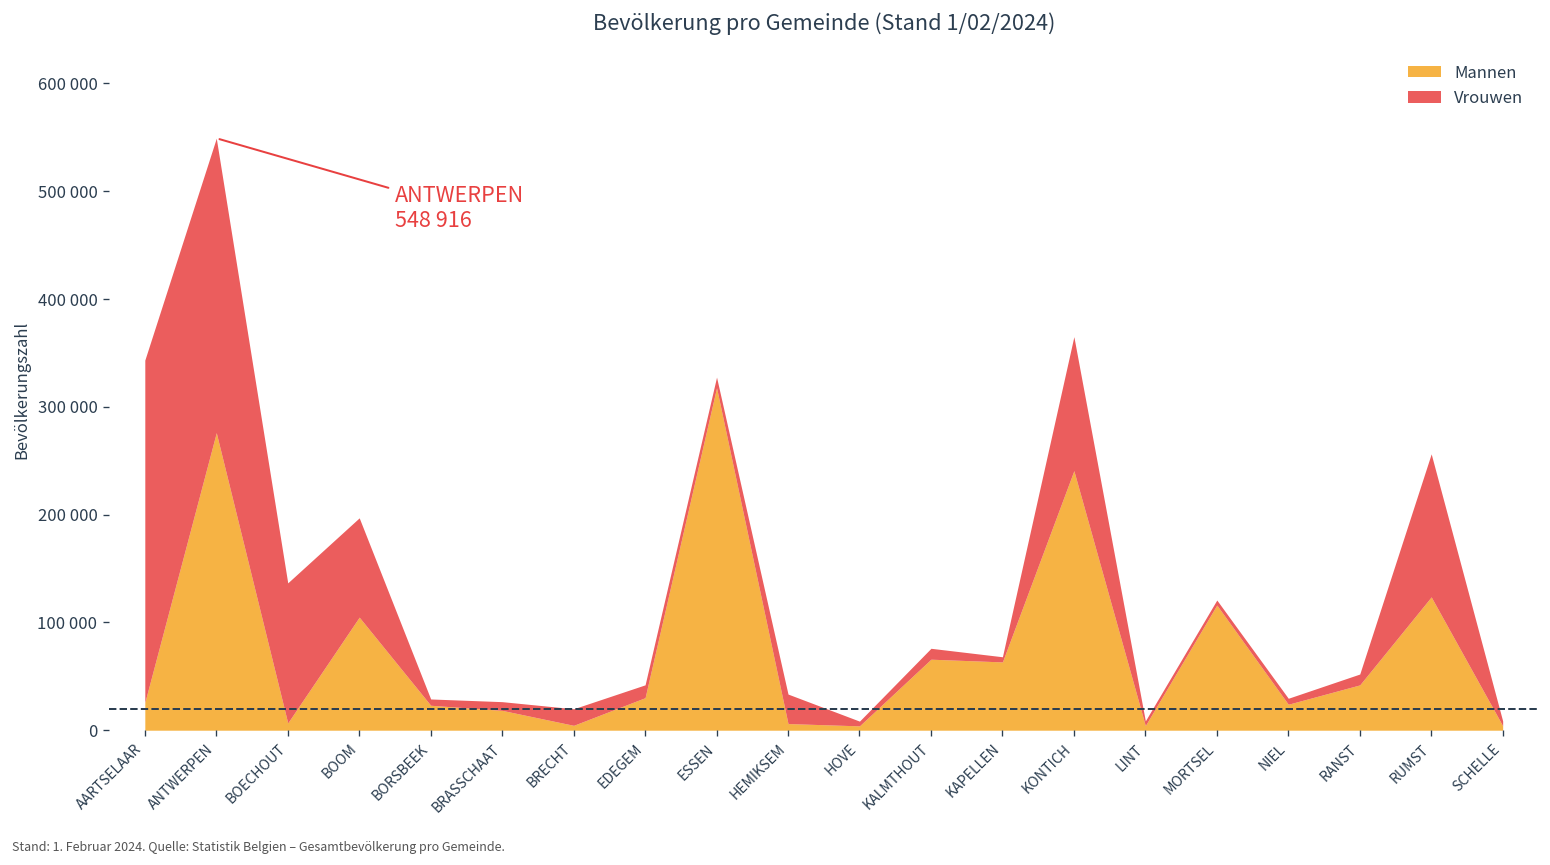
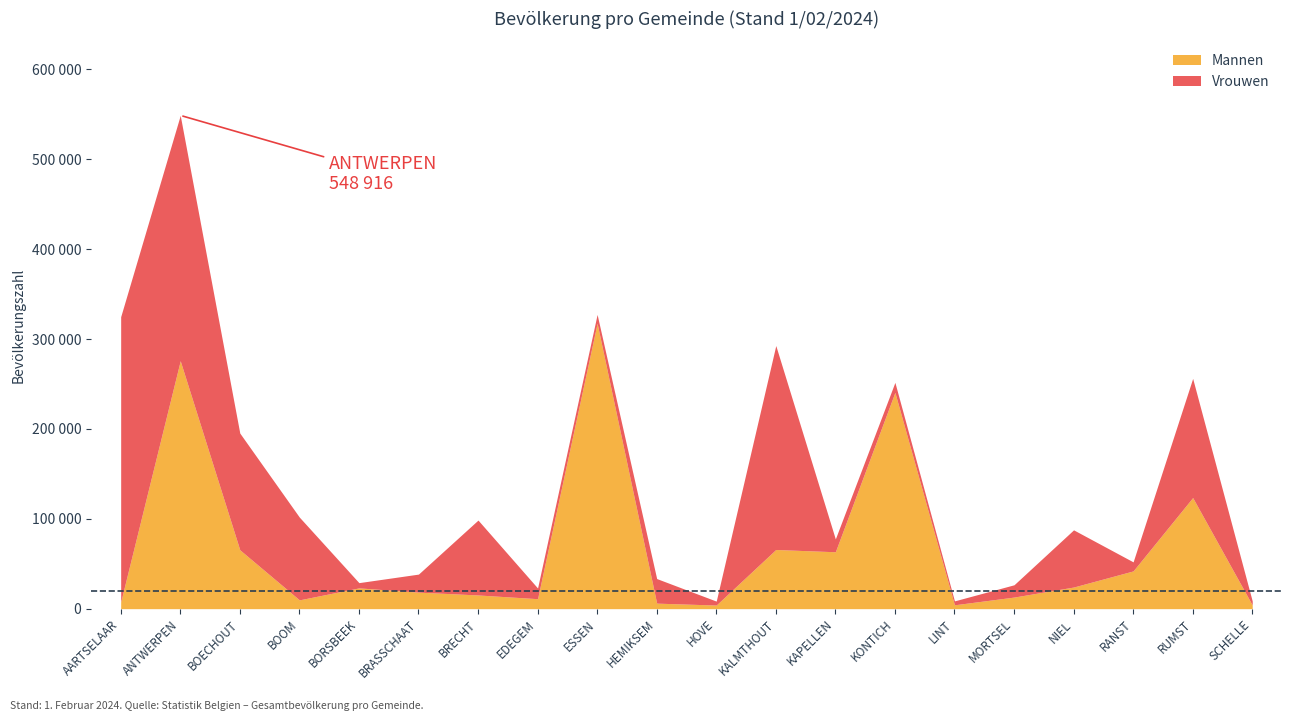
Mannen, AARTSELAAR: 30000 -> 10000
Mannen, BOECHOUT: 10000 -> 70000
Mannen, BOOM: 100000 -> 10000
Vrouwen, BRASSCHAAT: 10000 -> 20000
Mannen, BRECHT: 0 -> 20000
Vrouwen, BRECHT: 20000 -> 80000
Mannen, EDEGEM: 30000 -> 10000
Vrouwen, KALMTHOUT: 10000 -> 230000
Vrouwen, KAPELLEN: 0 -> 10000
Vrouwen, KONTICH: 120000 -> 10000
Mannen, MORTSEL: 120000 -> 10000
Vrouwen, MORTSEL: 0 -> 10000
Vrouwen, NIEL: 10000 -> 60000
